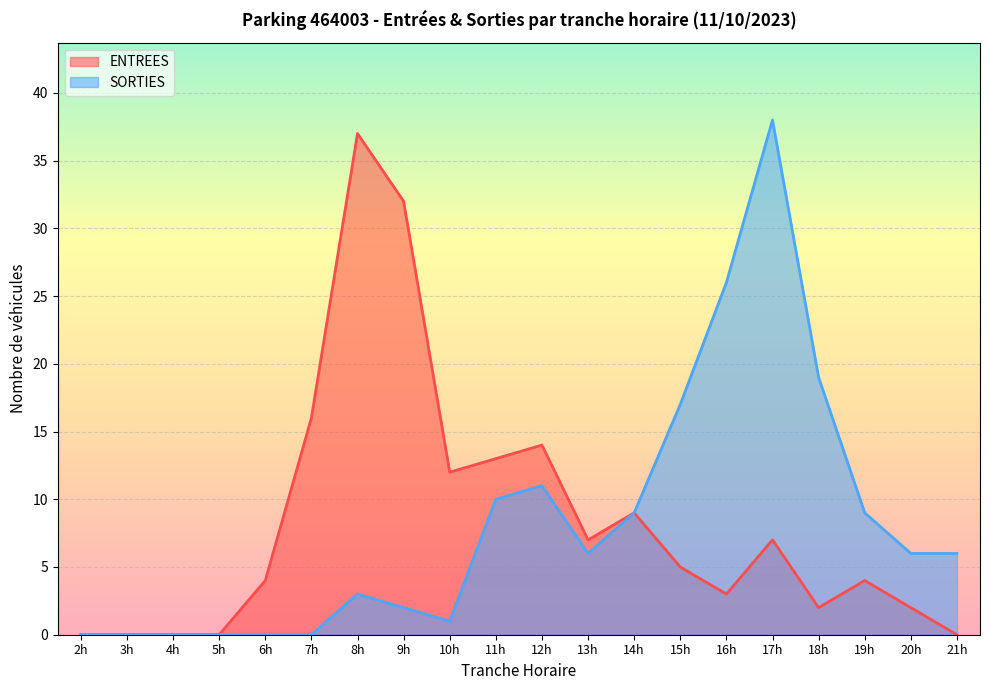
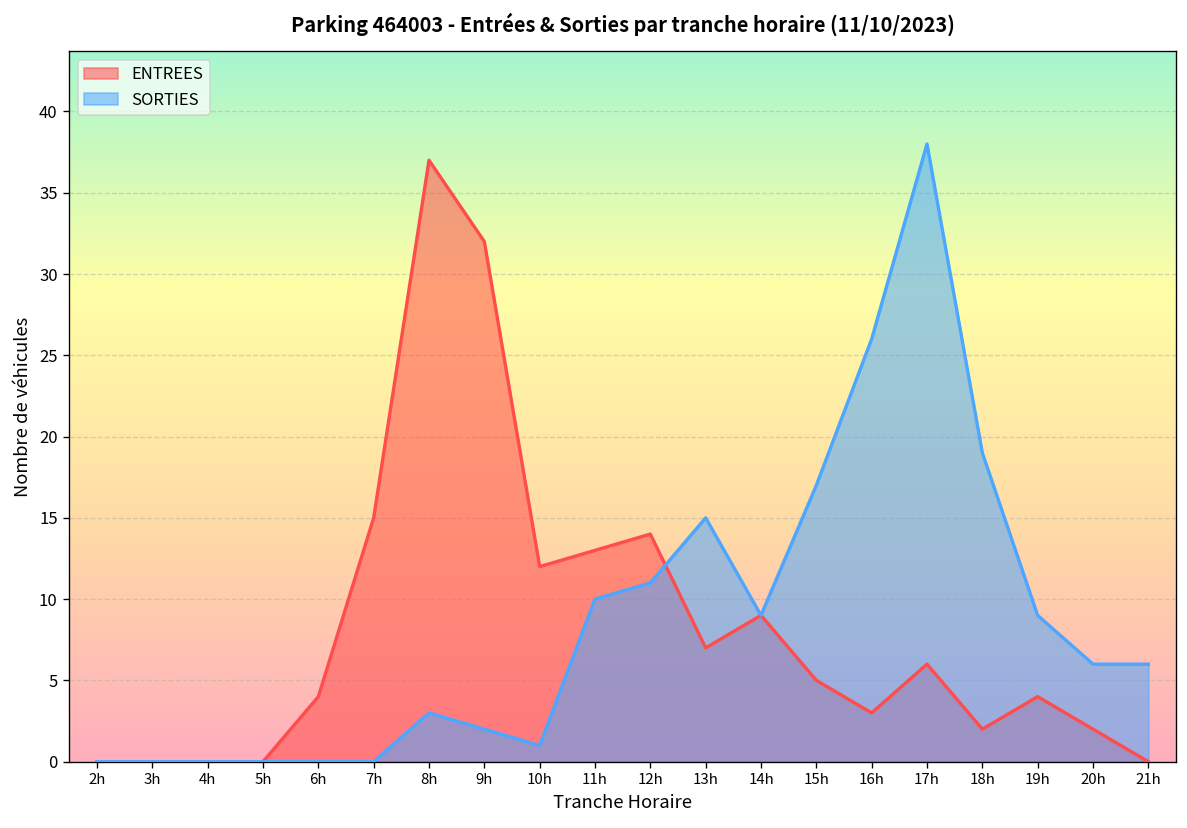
ENTREES, 7h: 16 -> 15
SORTIES, 13h: 6 -> 15
ENTREES, 17h: 7 -> 6
